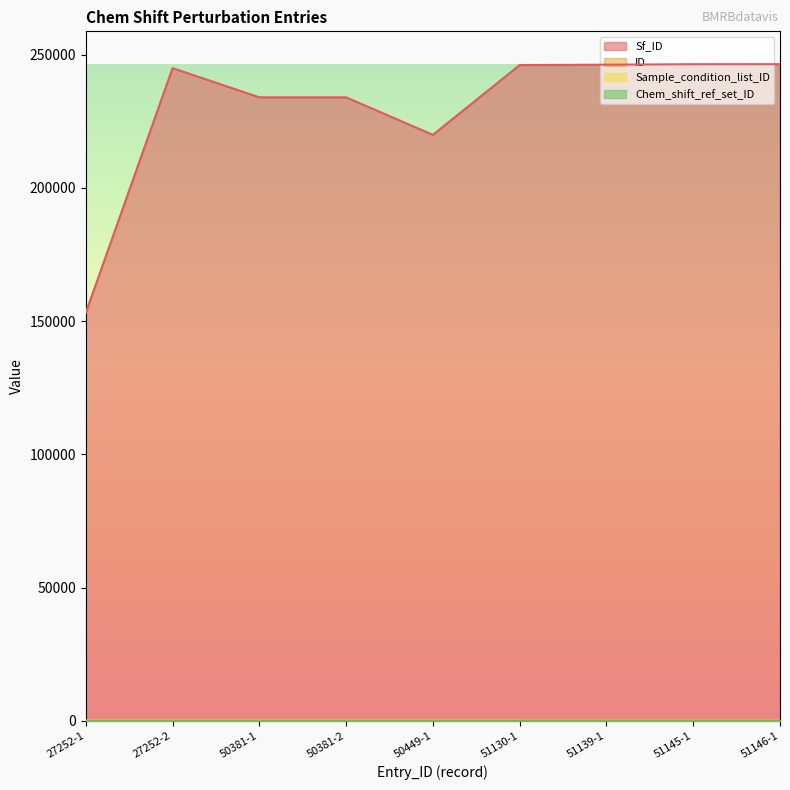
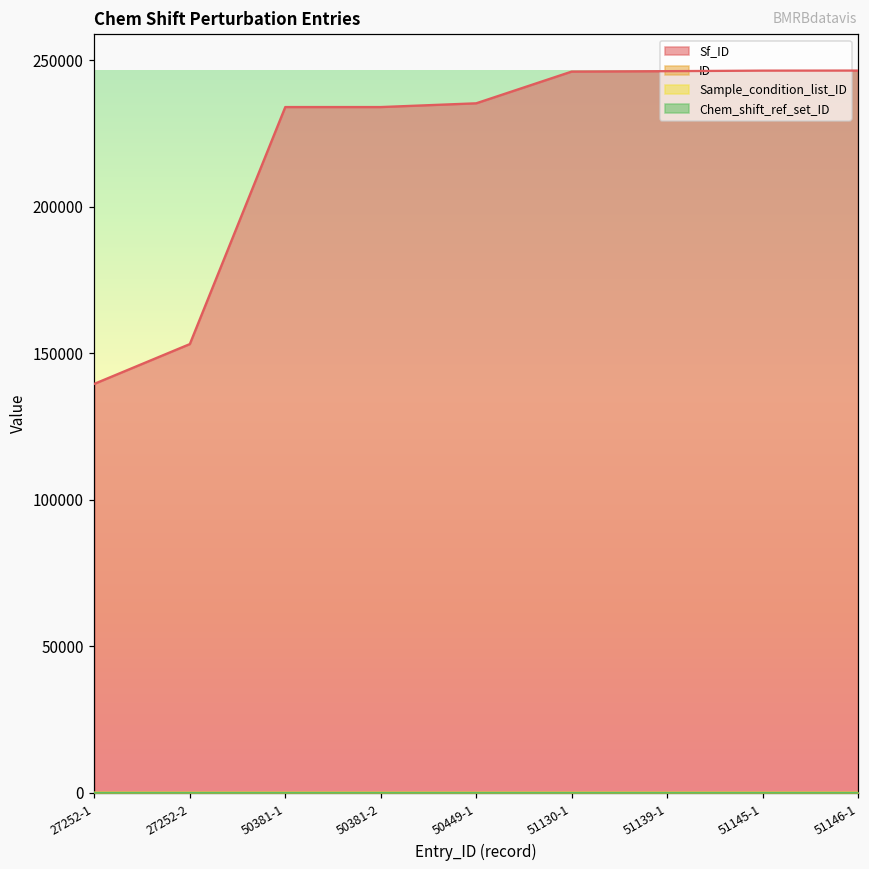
Sf_ID, 27252-1: 153000 -> 140000
Sf_ID, 27252-2: 245000 -> 153000
Sf_ID, 50449-1: 220000 -> 235000
